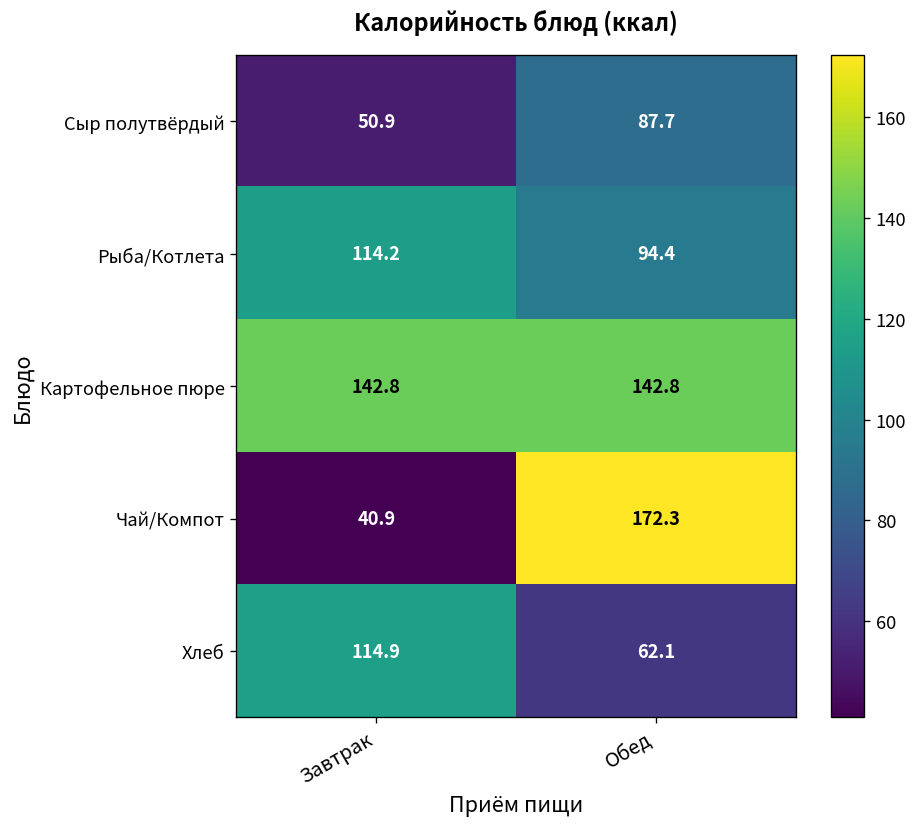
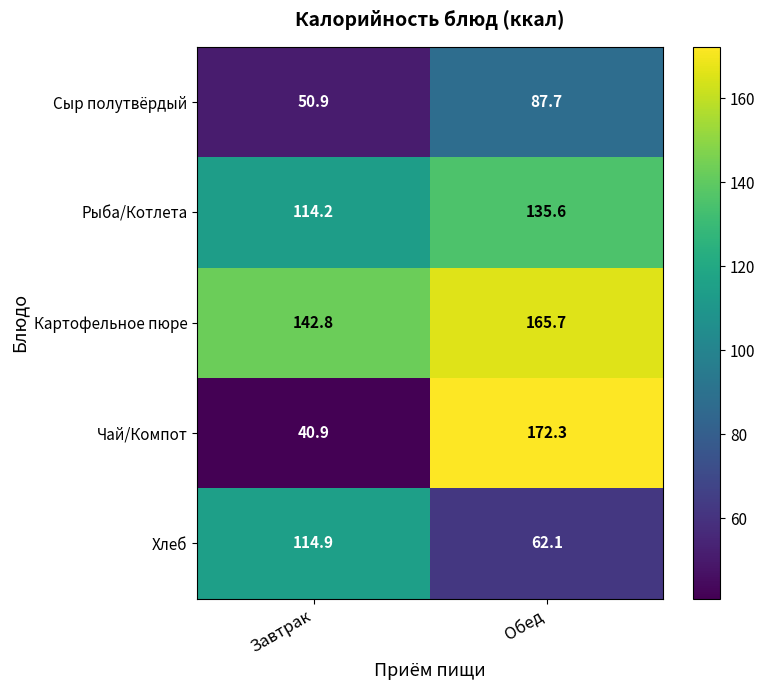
Рыба/Котлета, Обед: 94.4 -> 135.6
Картофельное пюре, Обед: 142.8 -> 165.7
